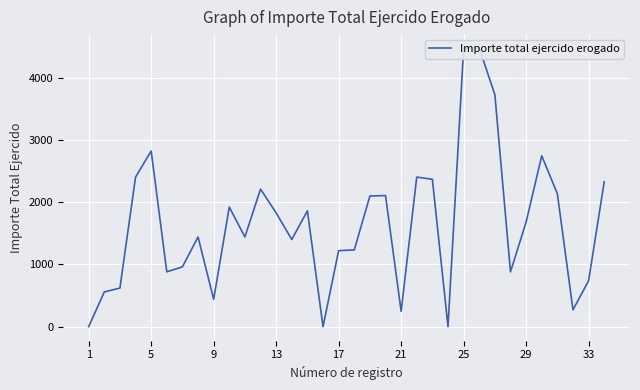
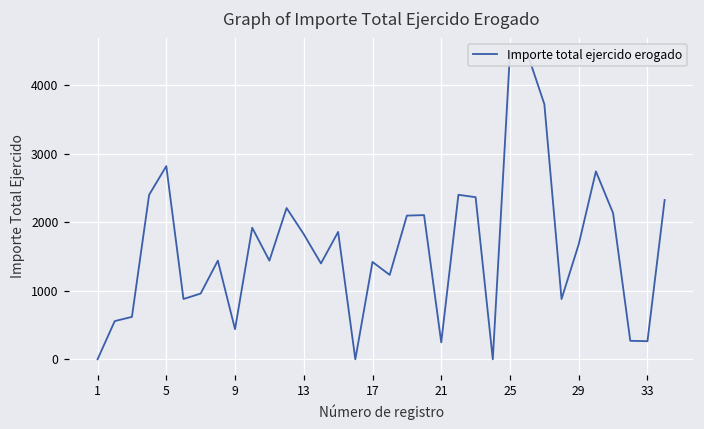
17: 1200 -> 1400
33: 700 -> 300
